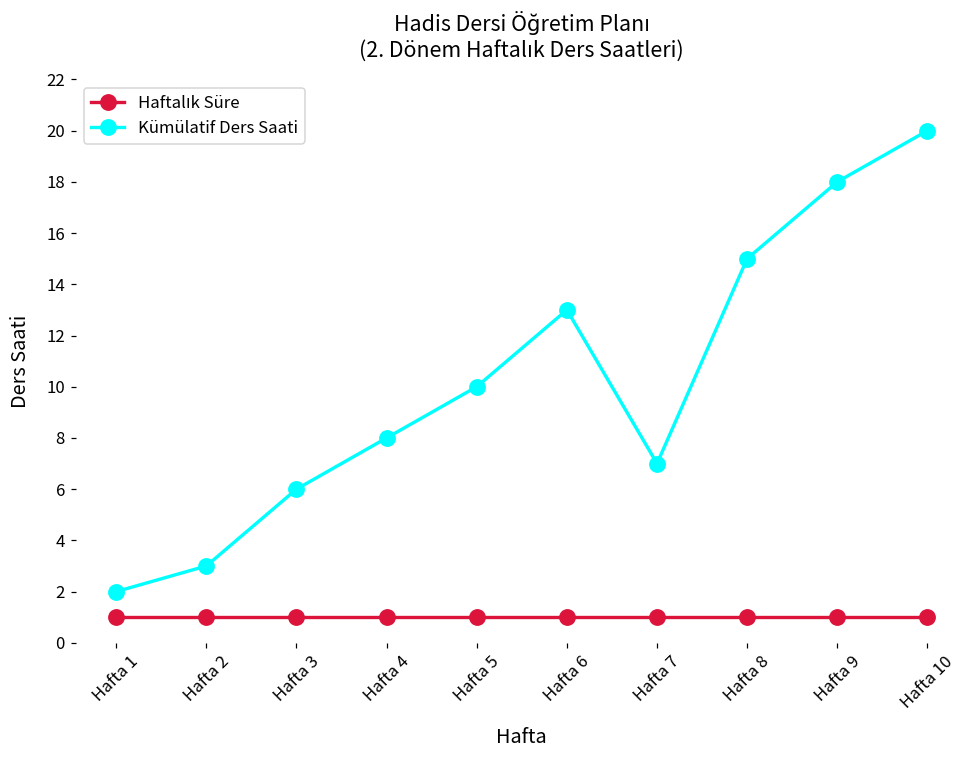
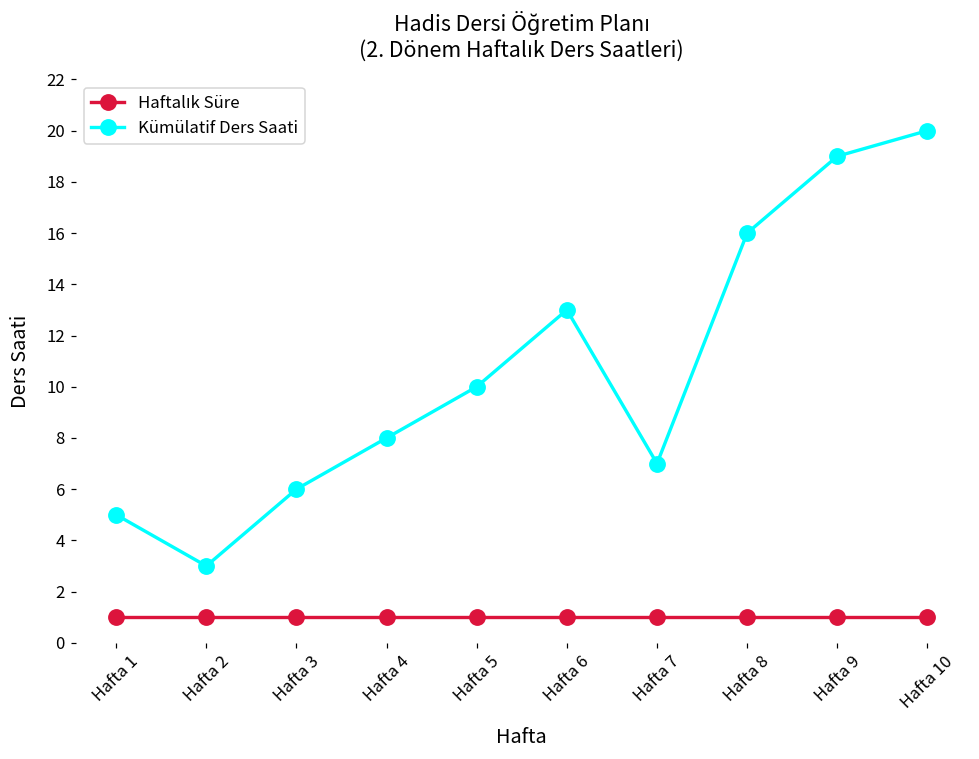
Kümülatif Ders Saati, Hafta 1: 2 -> 5
Kümülatif Ders Saati, Hafta 8: 15 -> 16
Kümülatif Ders Saati, Hafta 9: 18 -> 19
